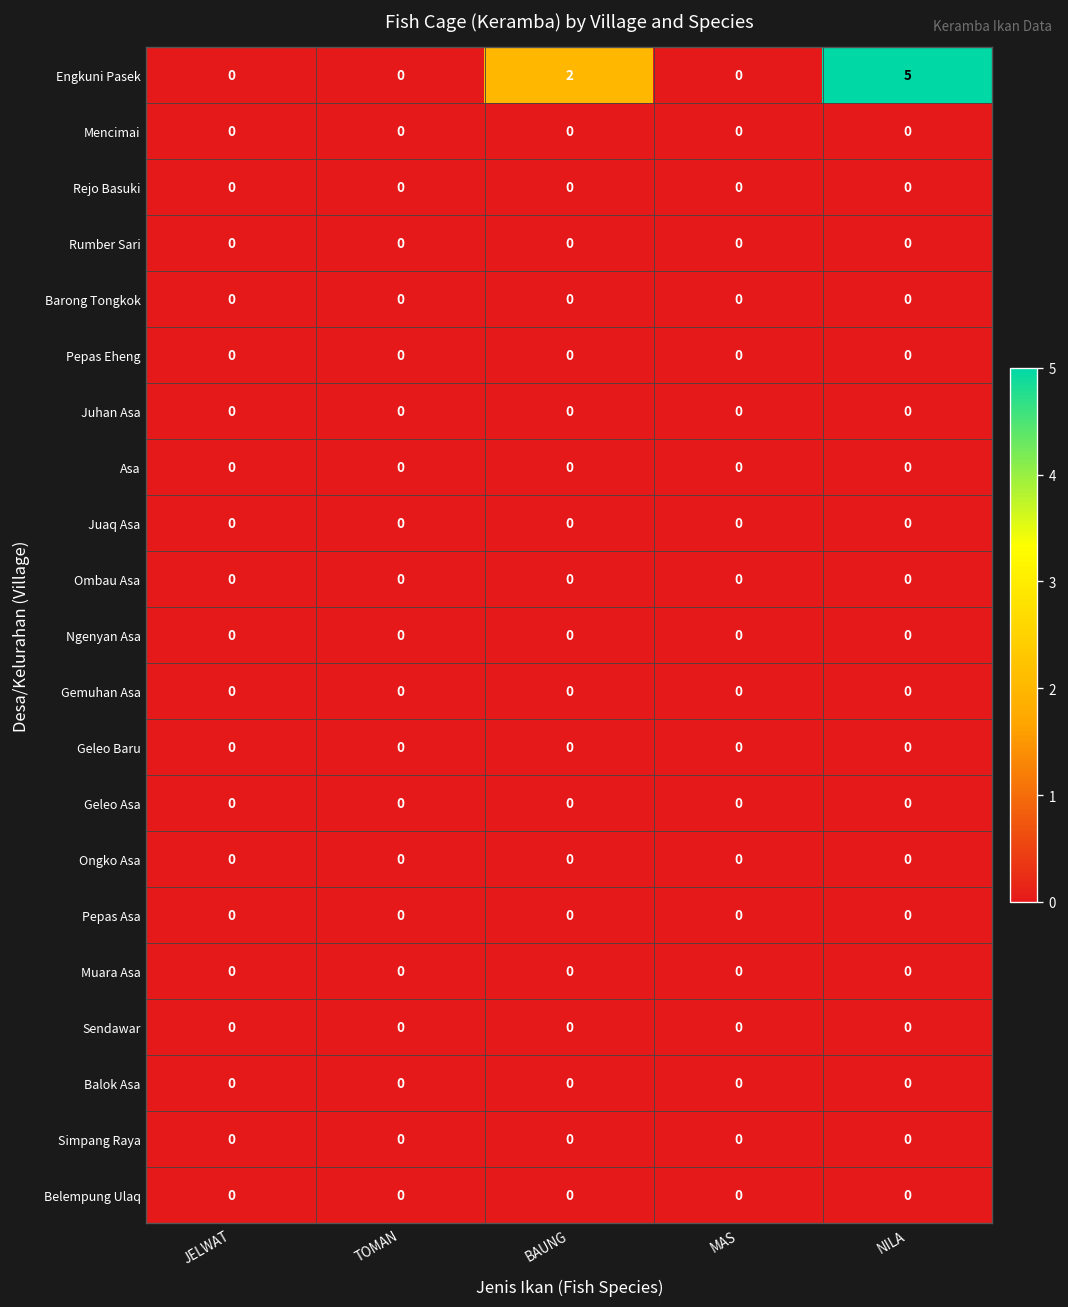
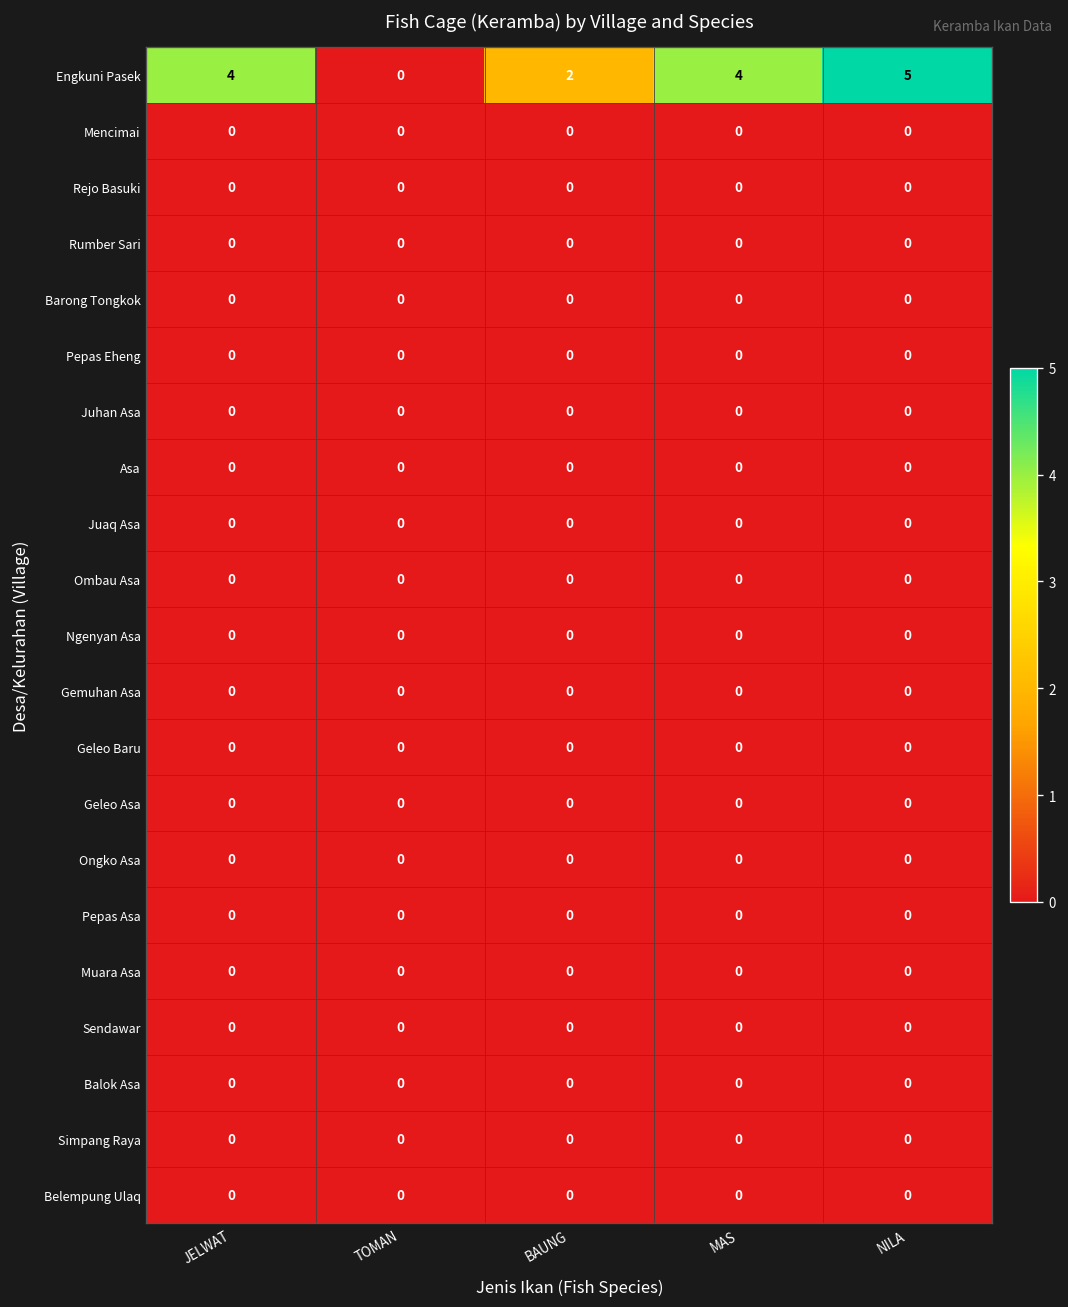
Engkuni Pasek, JELWAT: 0 -> 4
Engkuni Pasek, MAS: 0 -> 4
